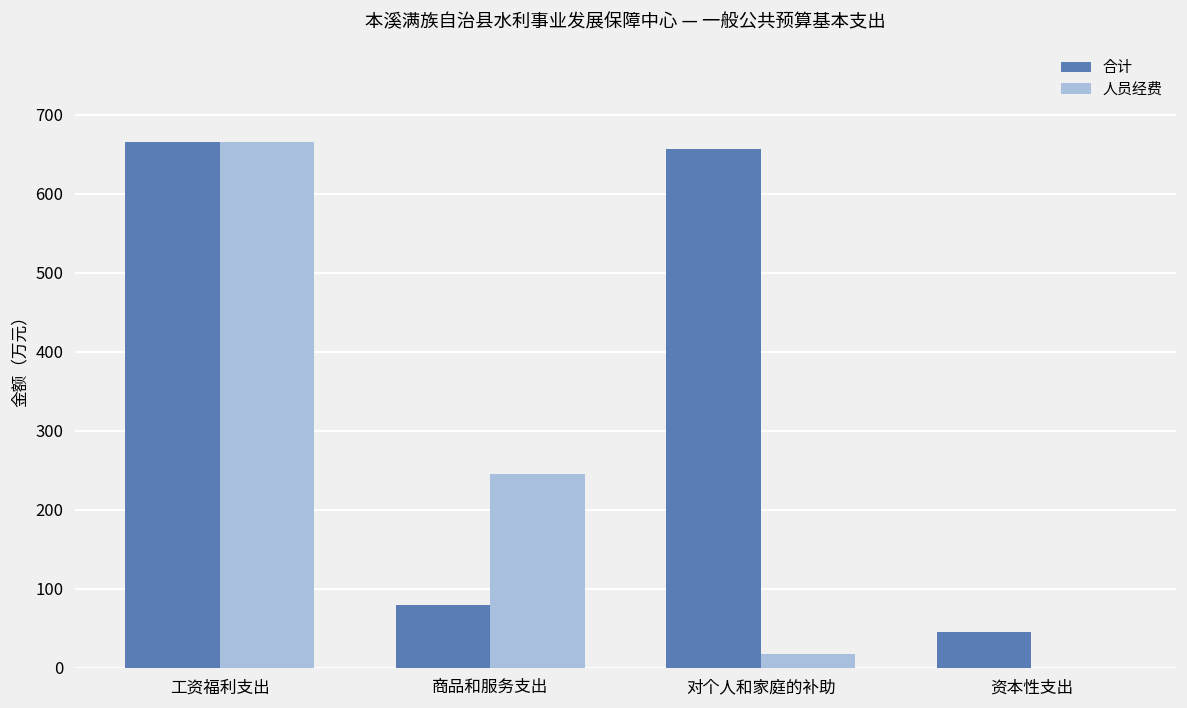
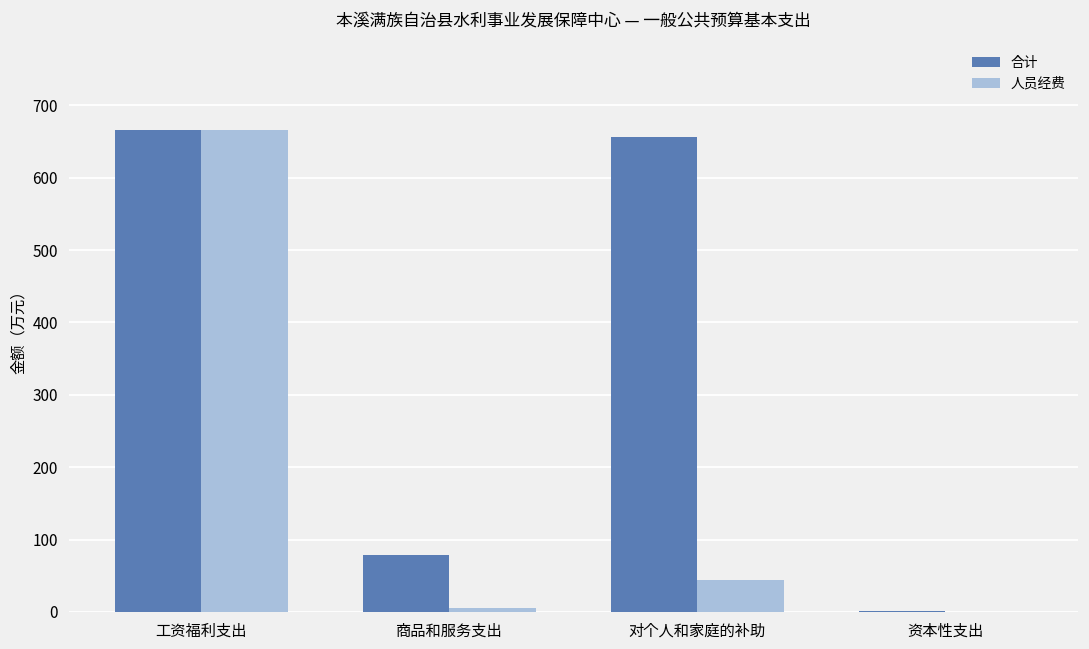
人员经费, 商品和服务支出: 250 -> 10
人员经费, 对个人和家庭的补助: 20 -> 40
合计, 资本性支出: 50 -> 0
